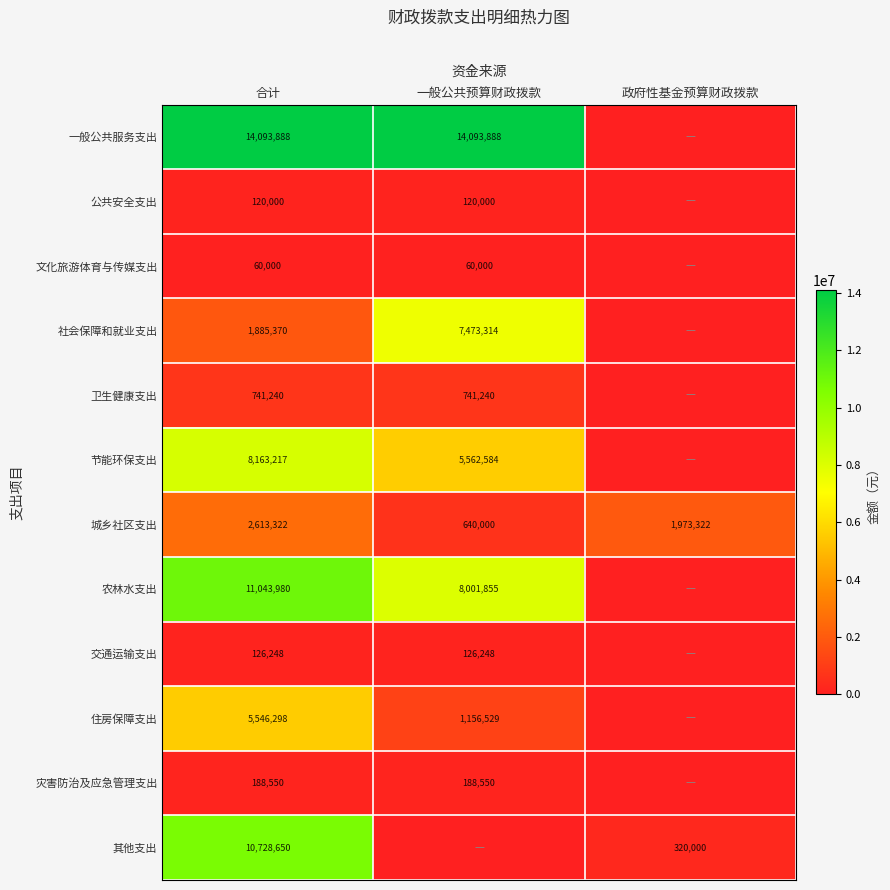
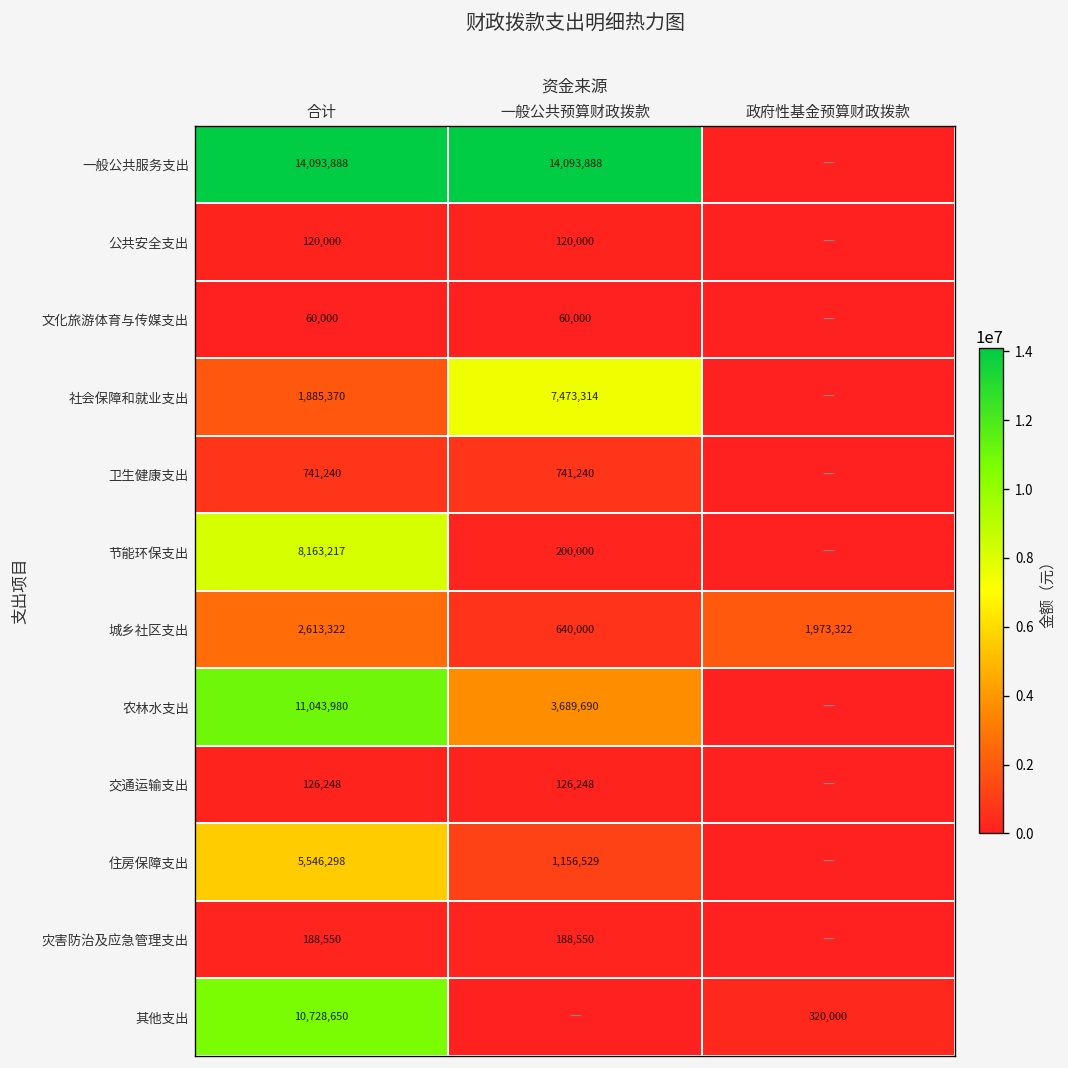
节能环保支出, 一般公共预算财政拨款: 5,562,584 -> 200,000
农林水支出, 一般公共预算财政拨款: 8,001,855 -> 3,689,690
